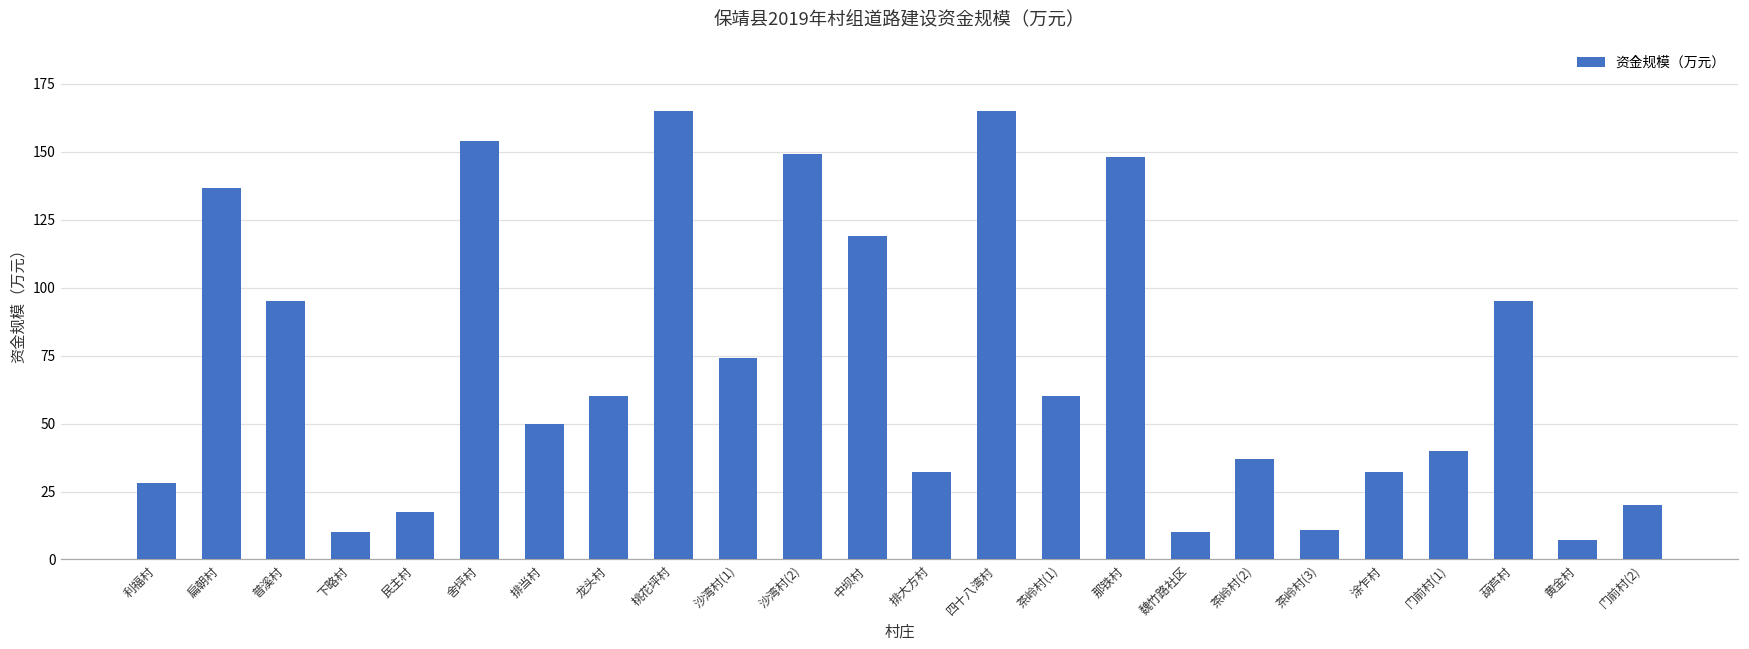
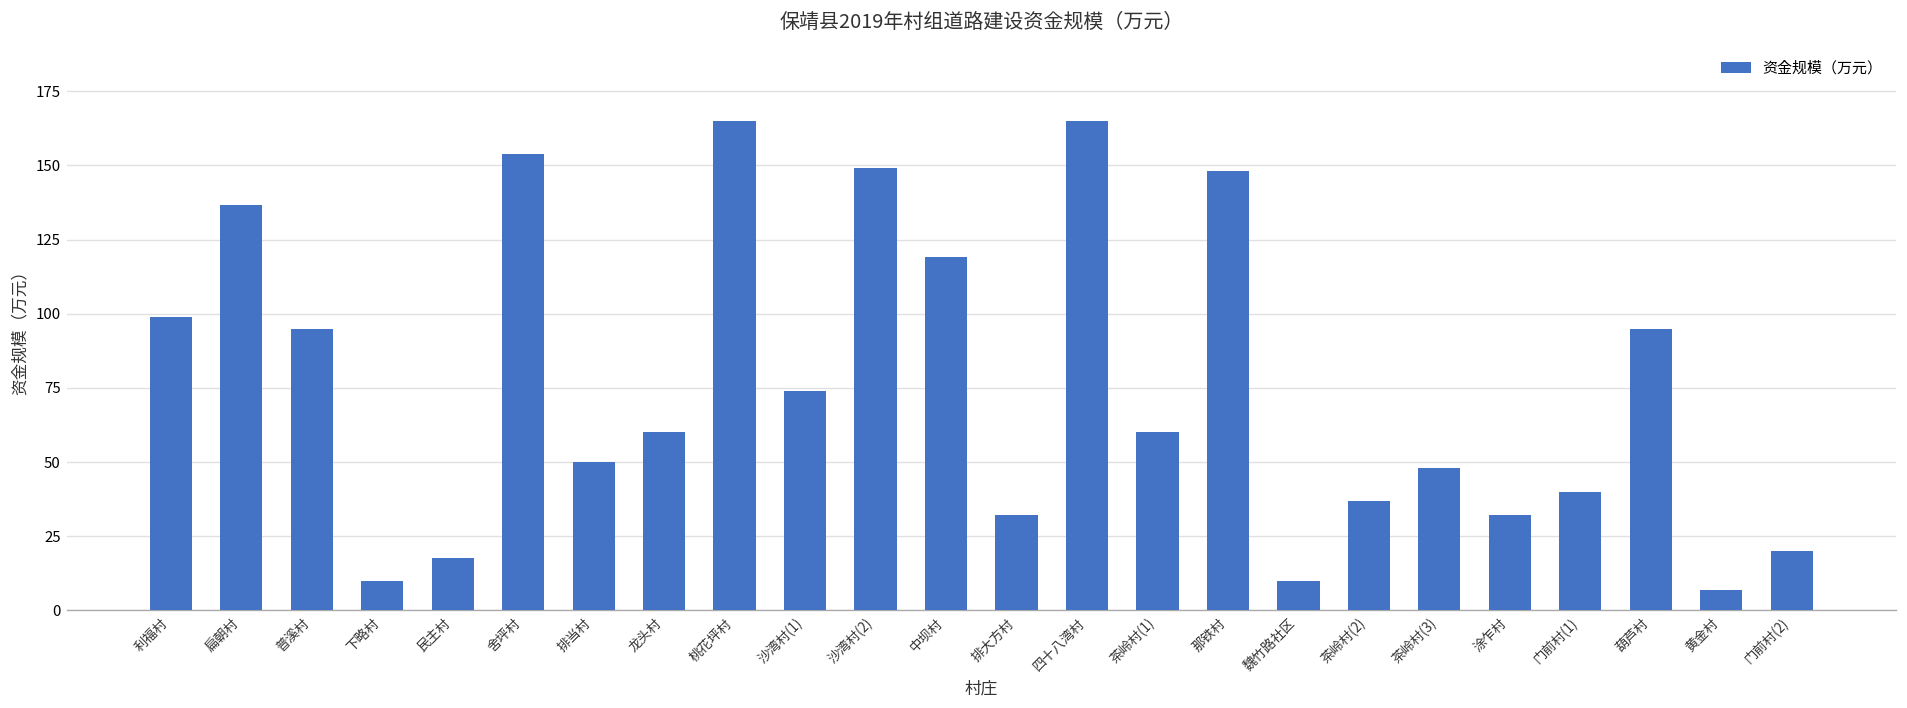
利福村: 28 -> 99
茶岭村(3): 11 -> 48
